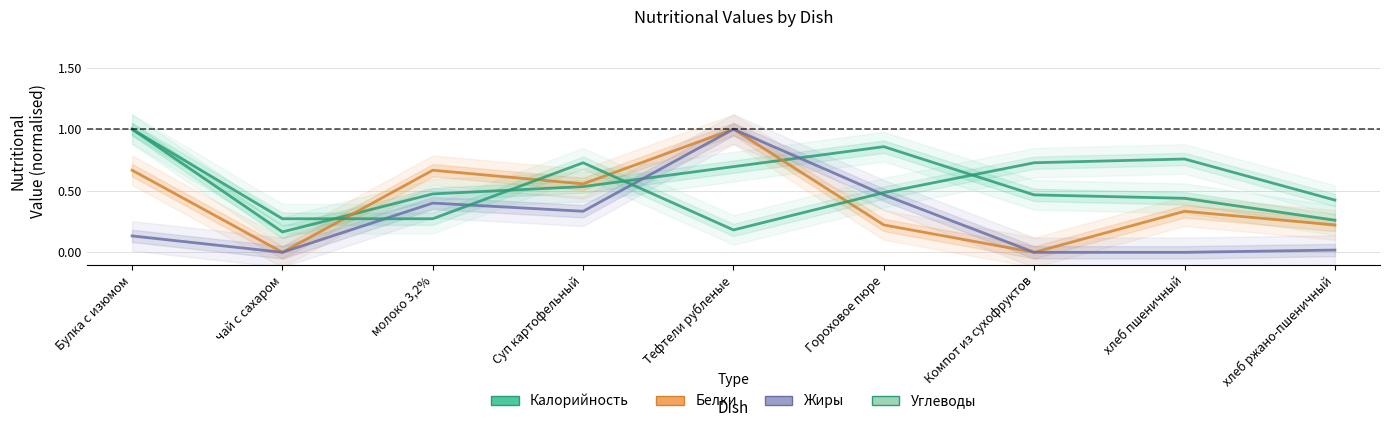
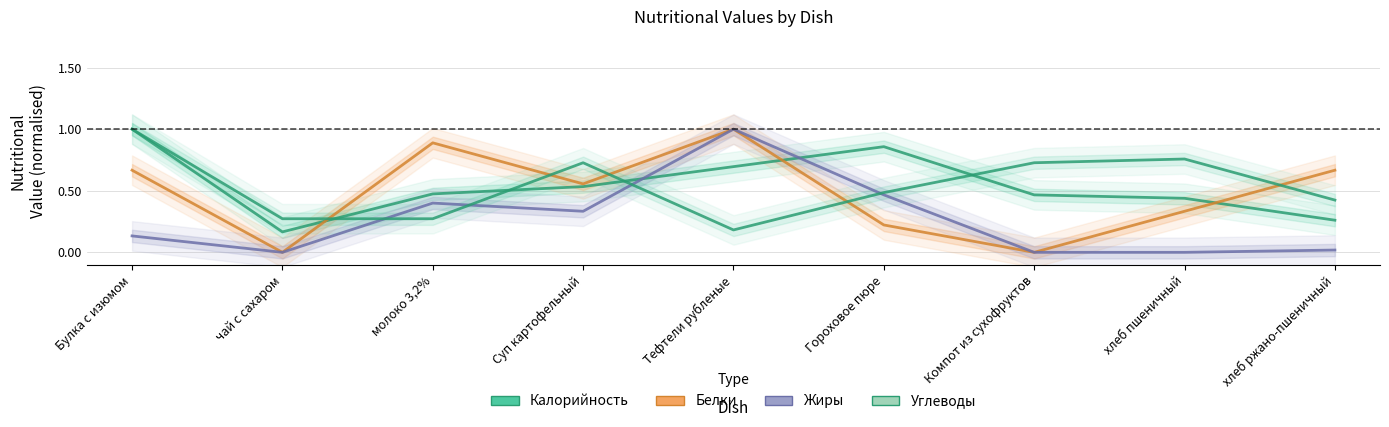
Белки, молоко 3,2%: 0.67 -> 0.89
Белки, хлеб ржано-пшеничный: 0.22 -> 0.67
